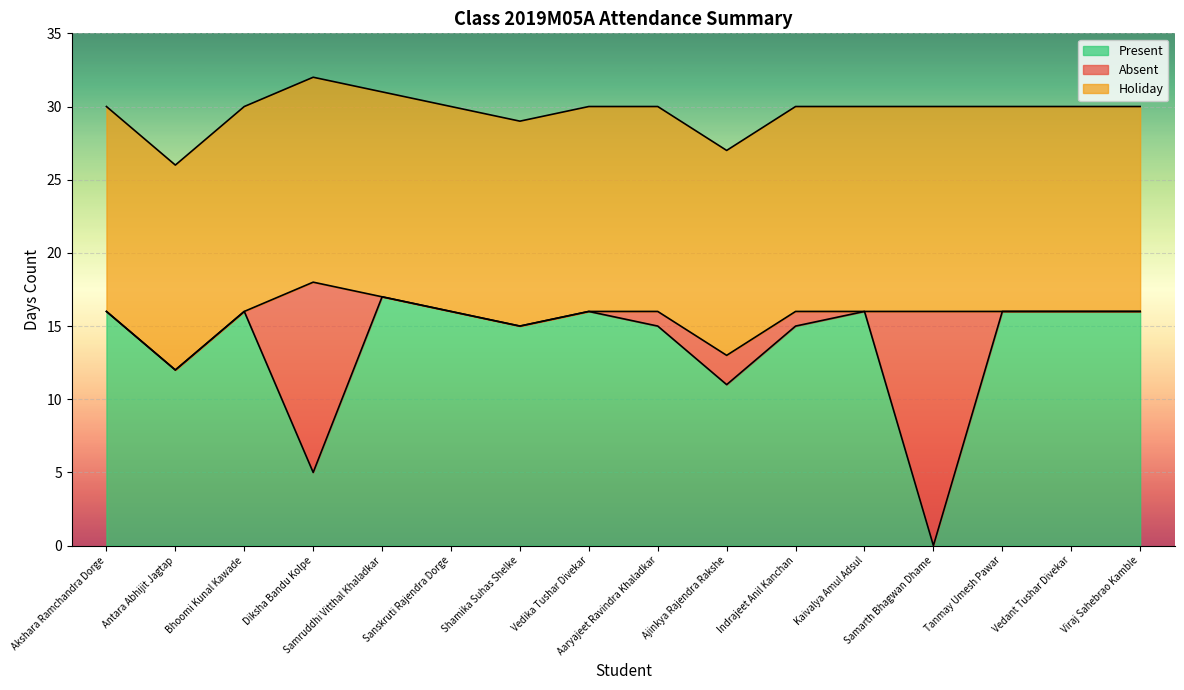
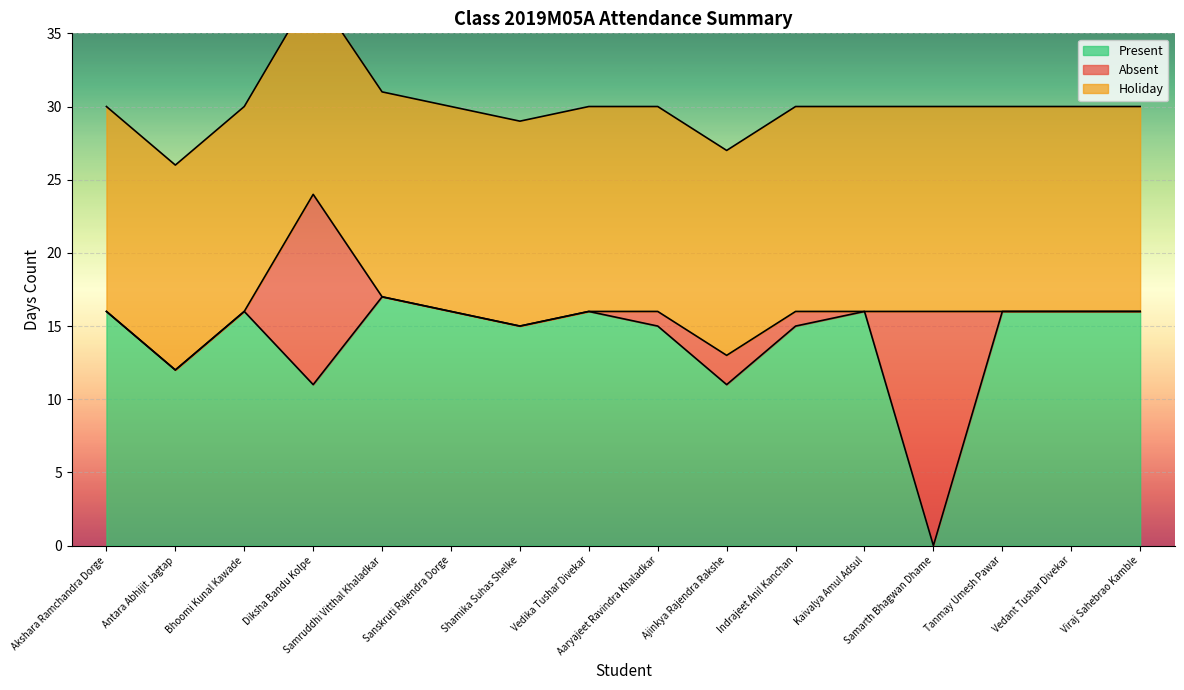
Present, Diksha Bandu Kolpe: 5 -> 11
